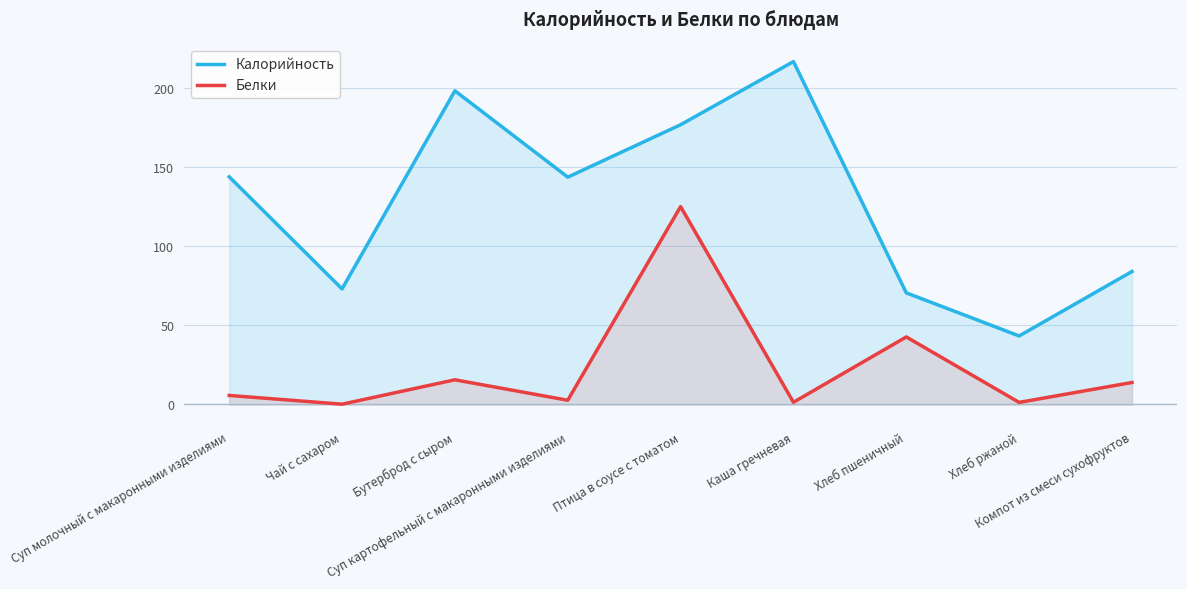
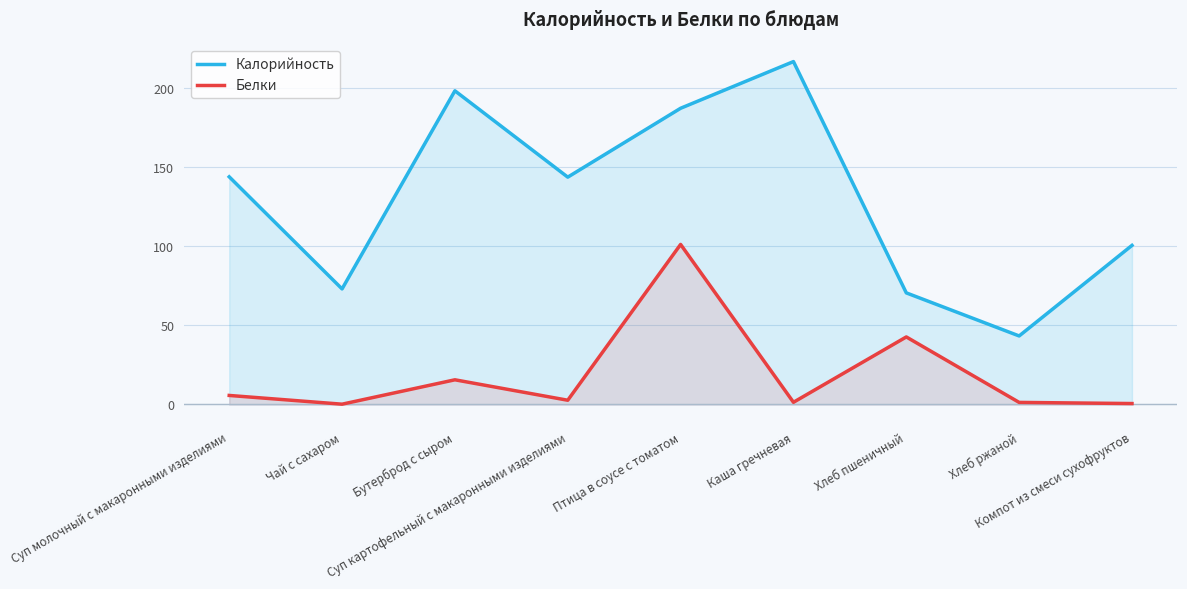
Калорийность, Птица в соусе с томатом: 177 -> 187
Белки, Птица в соусе с томатом: 125 -> 101
Калорийность, Компот из смеси сухофруктов: 84 -> 101
Белки, Компот из смеси сухофруктов: 14 -> 1
